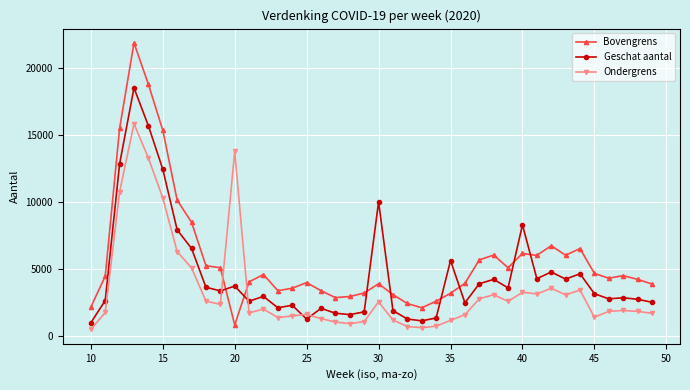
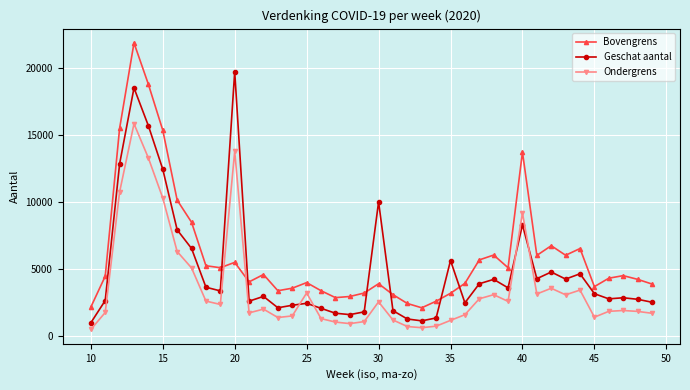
Bovengrens, 20: 800 -> 5500
Geschat aantal, 20: 3700 -> 19700
Geschat aantal, 25: 1300 -> 2500
Ondergrens, 25: 1600 -> 3200
Bovengrens, 40: 6200 -> 13700
Ondergrens, 40: 3300 -> 9200
Bovengrens, 45: 4700 -> 3700
